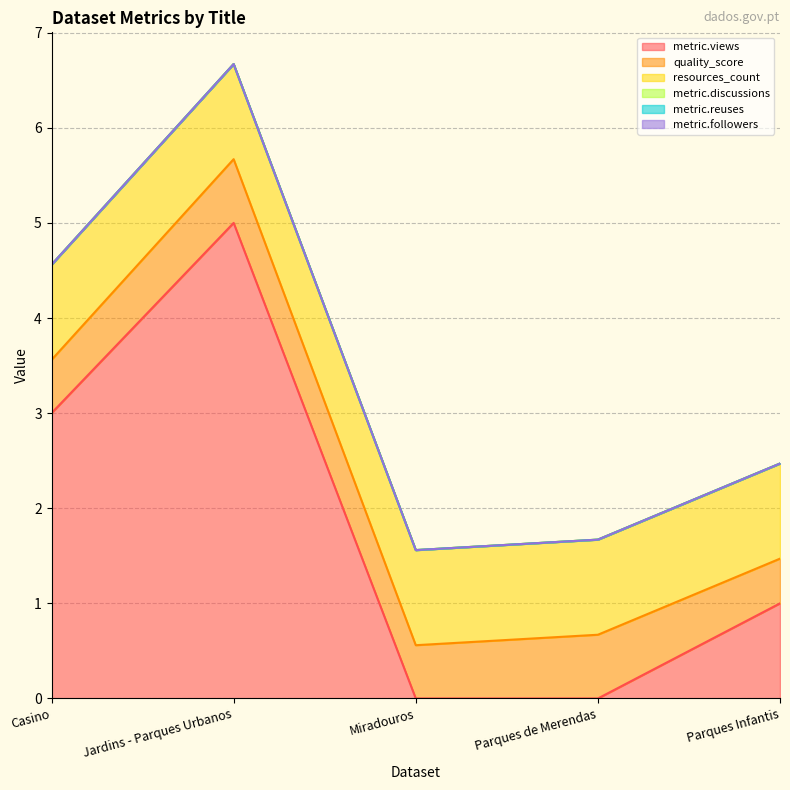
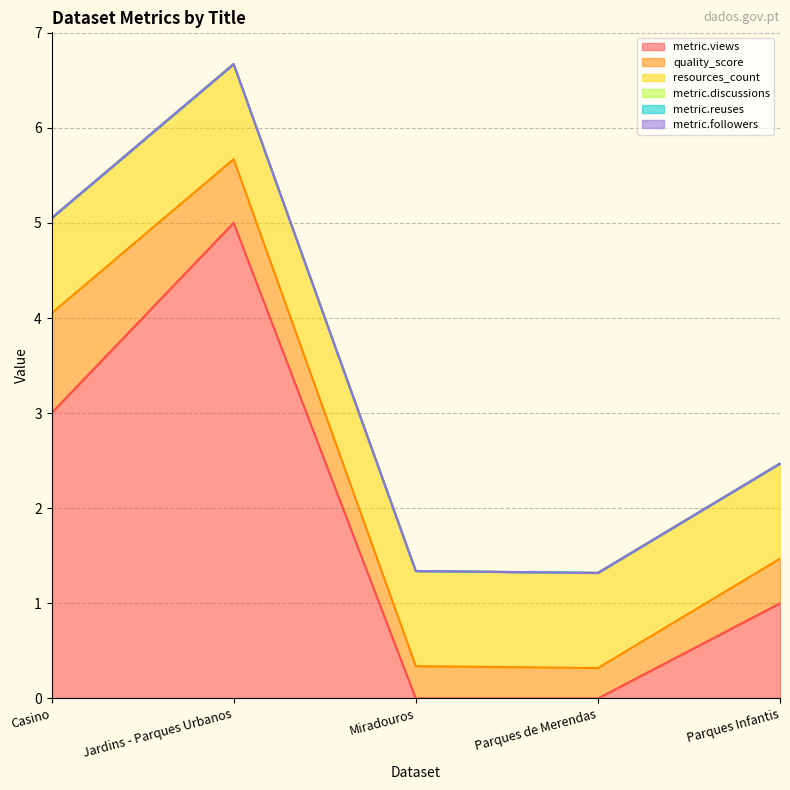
quality_score, Casino: 0.6 -> 1.0
quality_score, Miradouros: 0.6 -> 0.3
quality_score, Parques de Merendas: 0.7 -> 0.3
